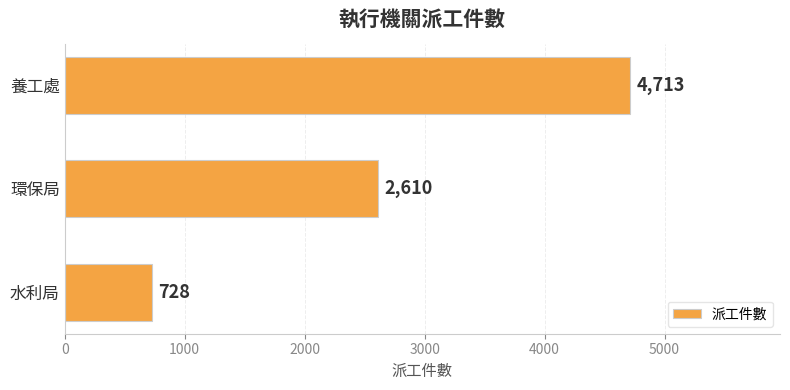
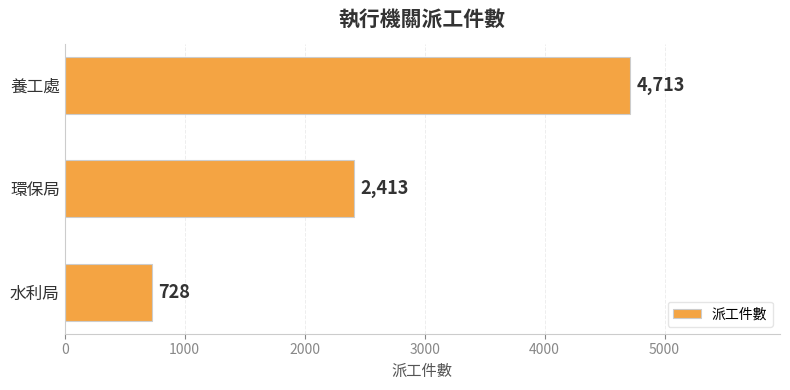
環保局: 2,610 -> 2,413
